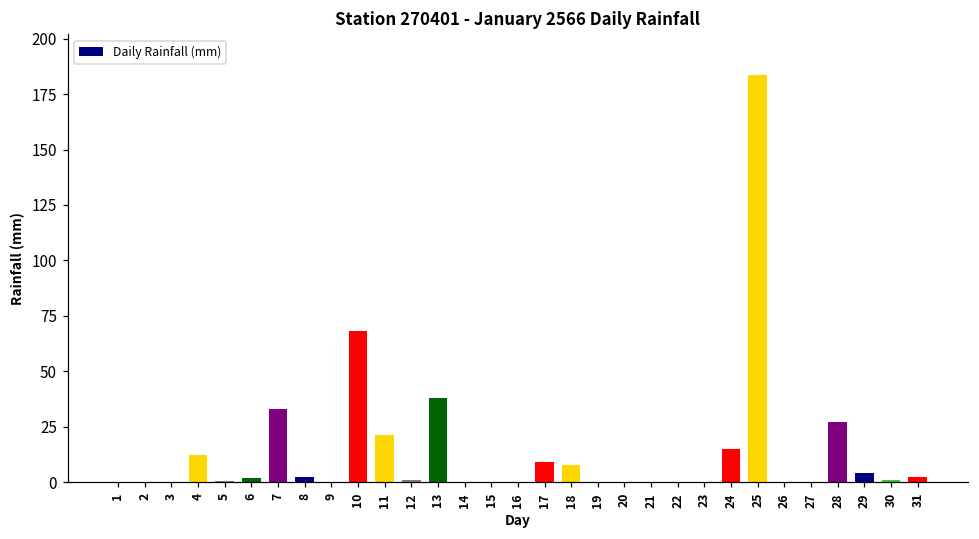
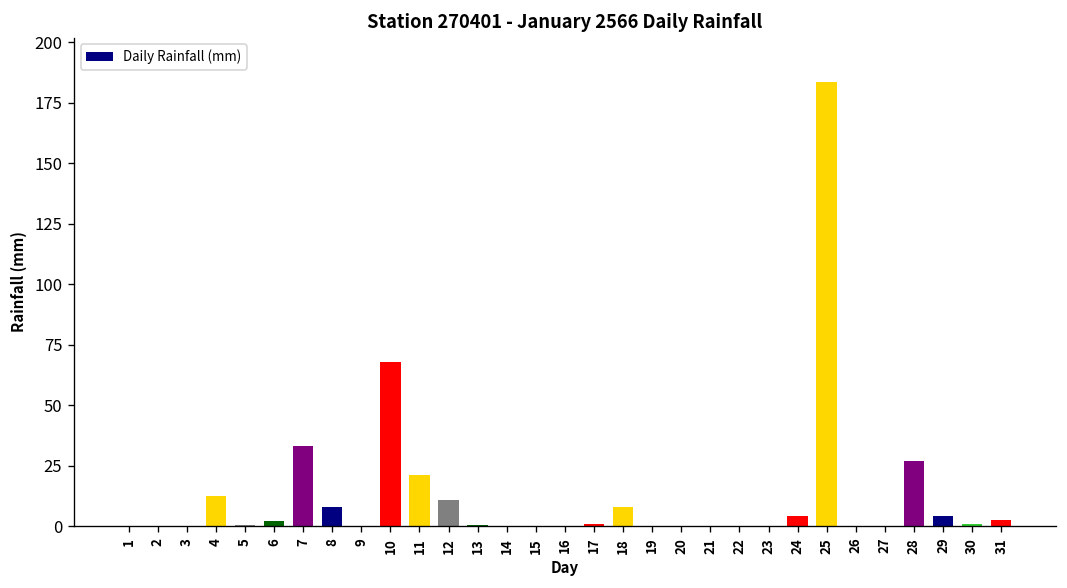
8: 3 -> 8
12: 1 -> 11
13: 38 -> 1
17: 9 -> 1
24: 15 -> 4
